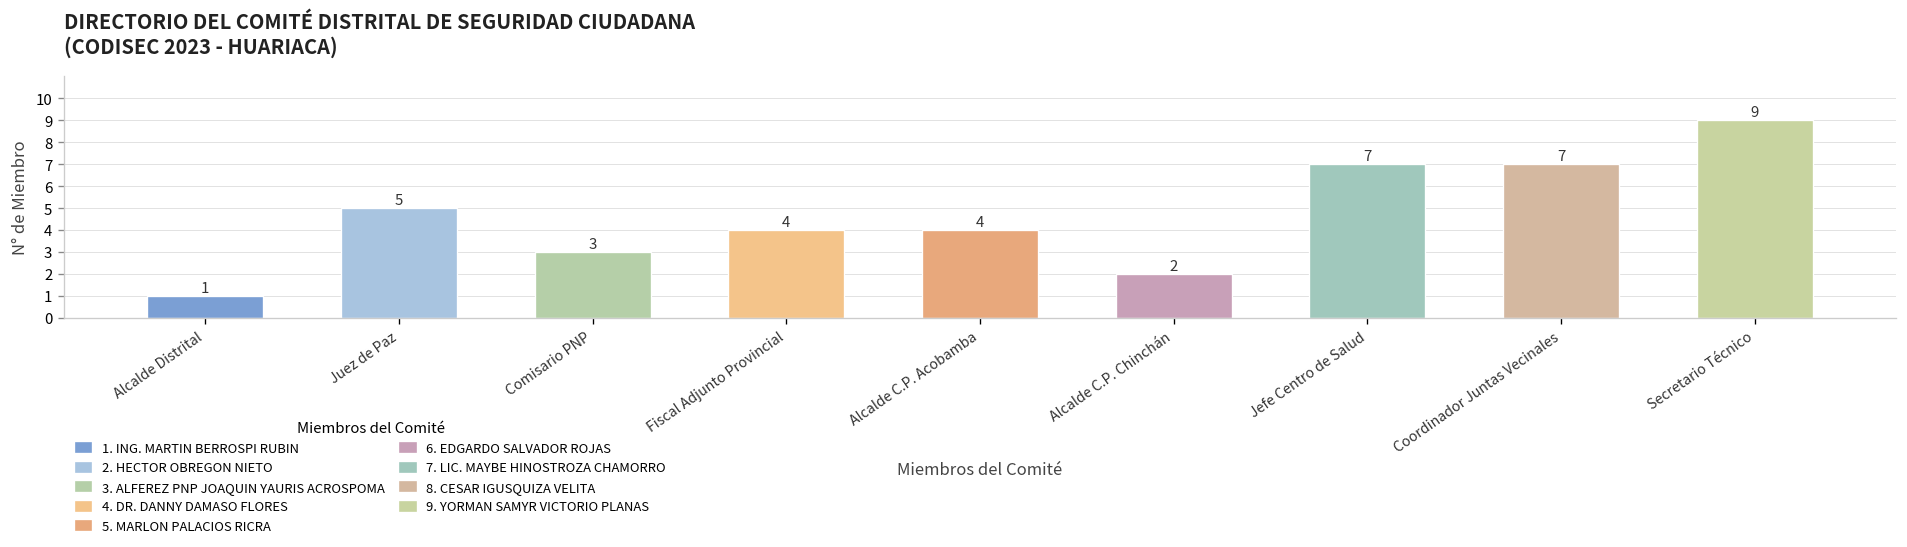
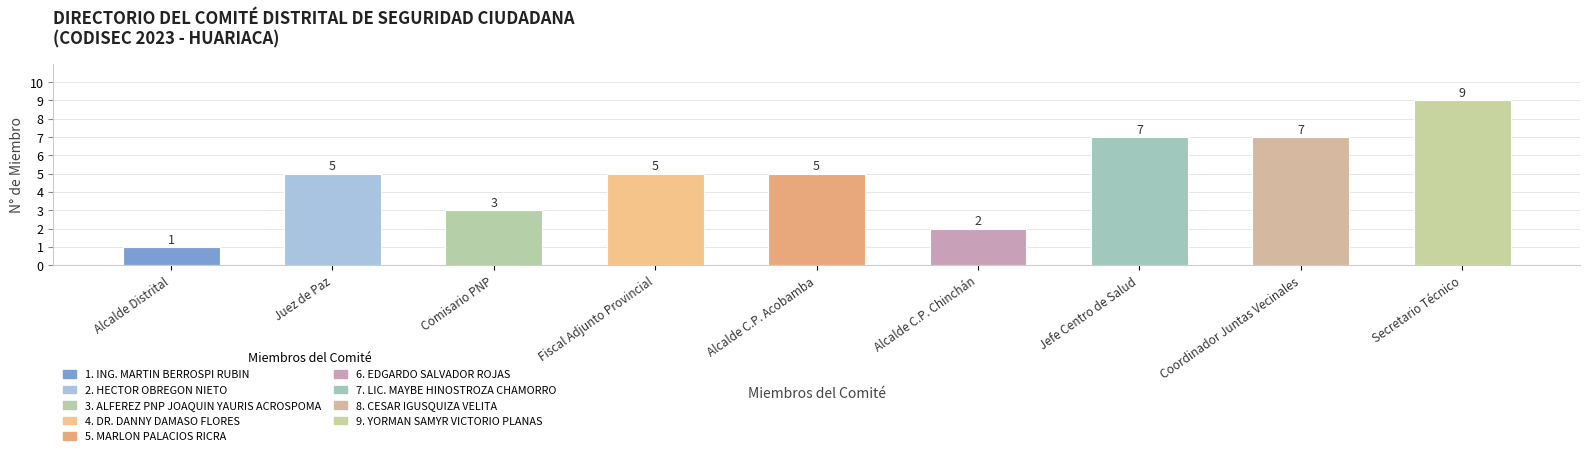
Fiscal Adjunto Provincial: 4 -> 5
Alcalde C.P. Acobamba: 4 -> 5
